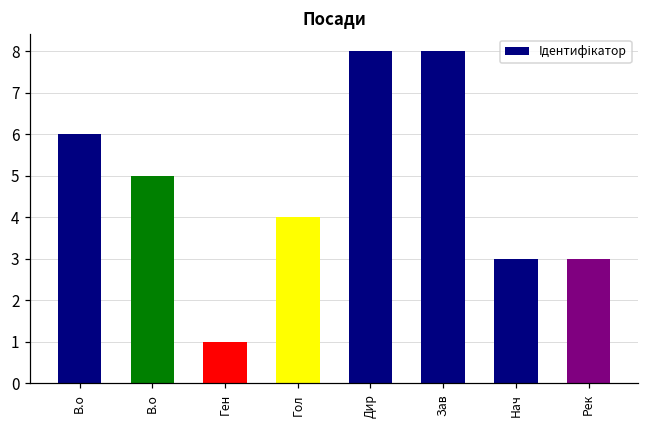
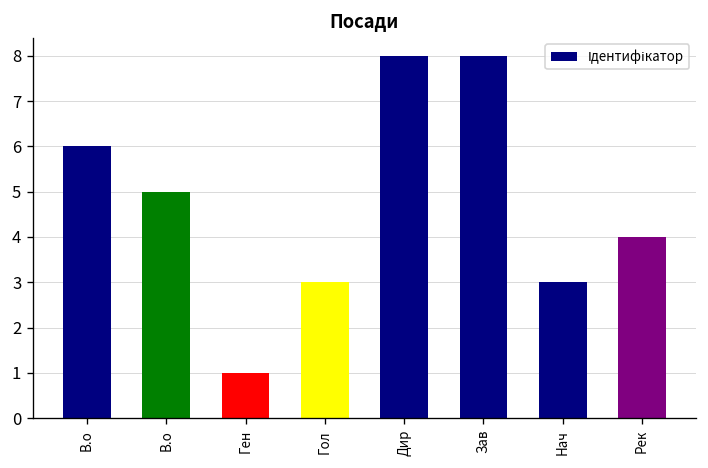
Гол: 4 -> 3
Рек: 3 -> 4
